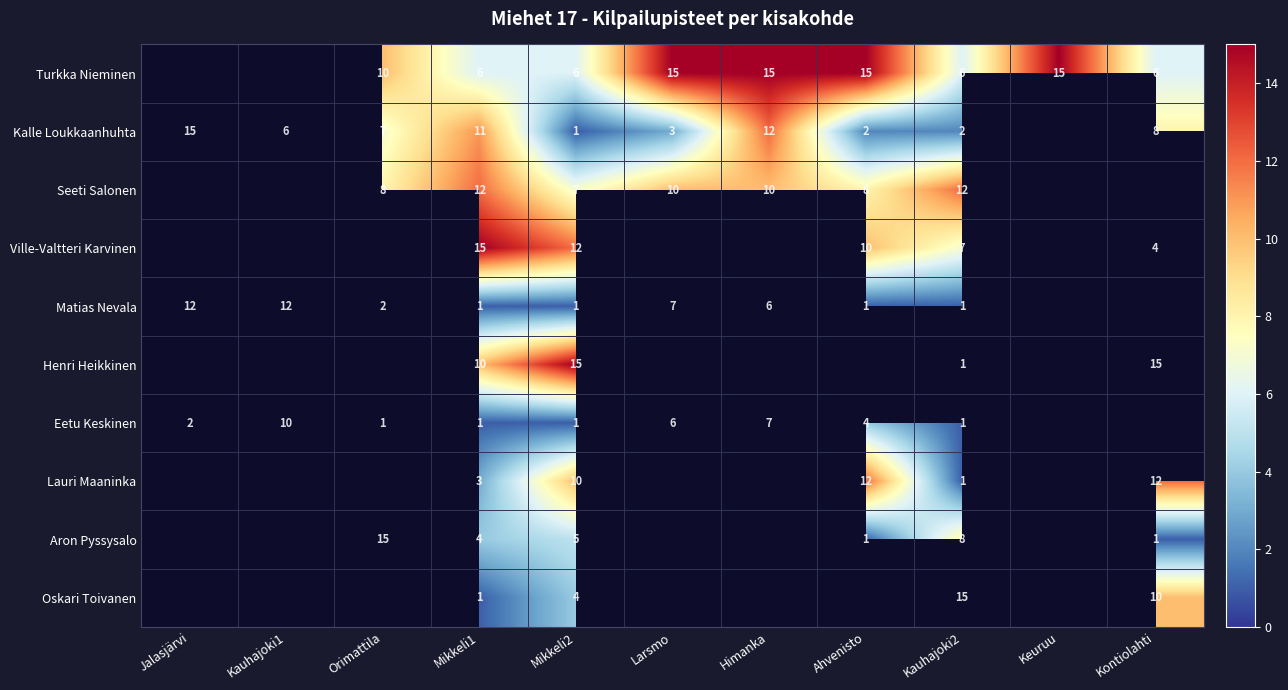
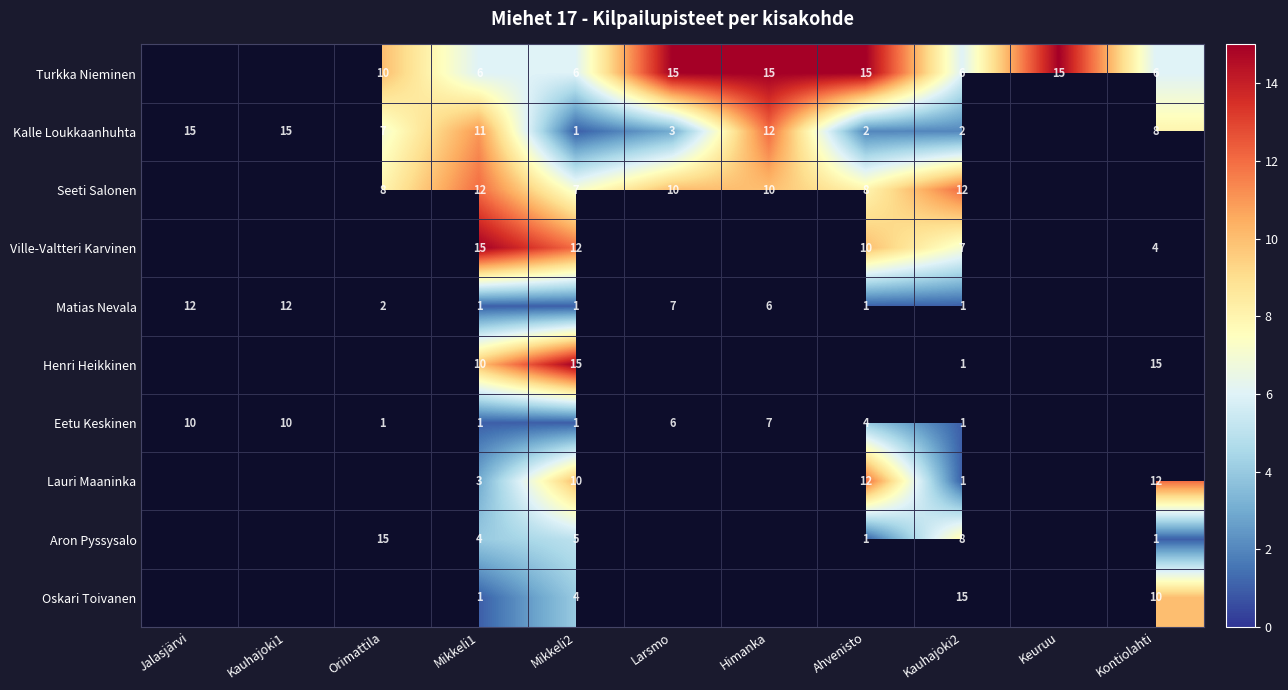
Kalle Loukkaanhuhta, Kauhajoki1: 6 -> 15
Eetu Keskinen, Jalasjärvi: 2 -> 10
